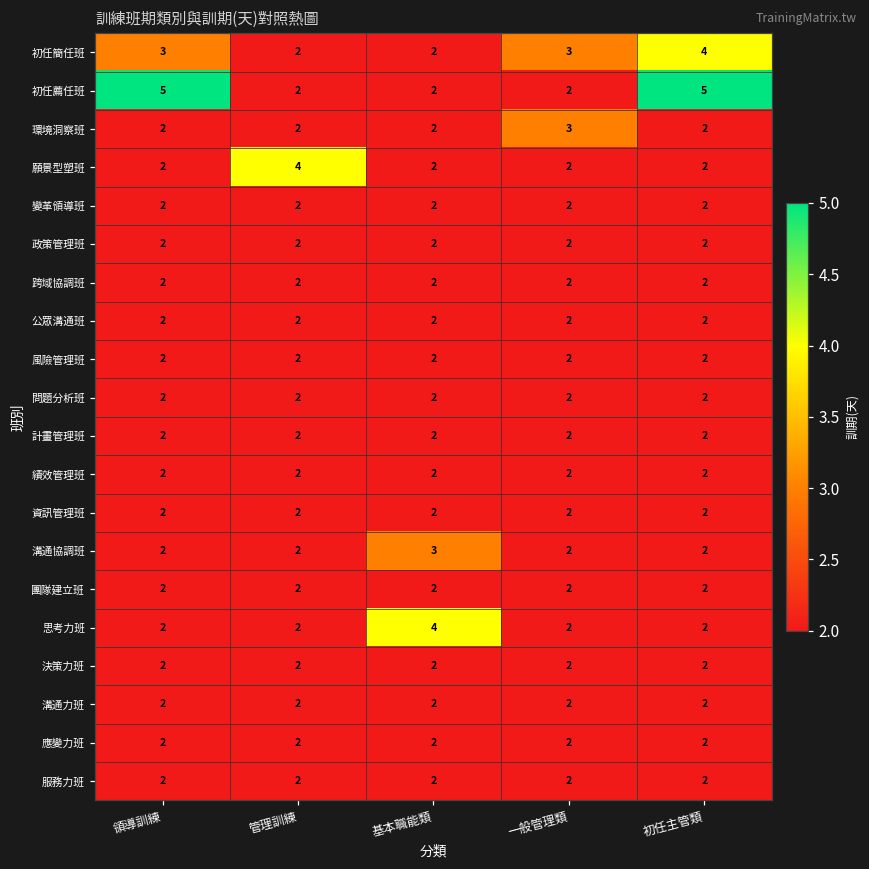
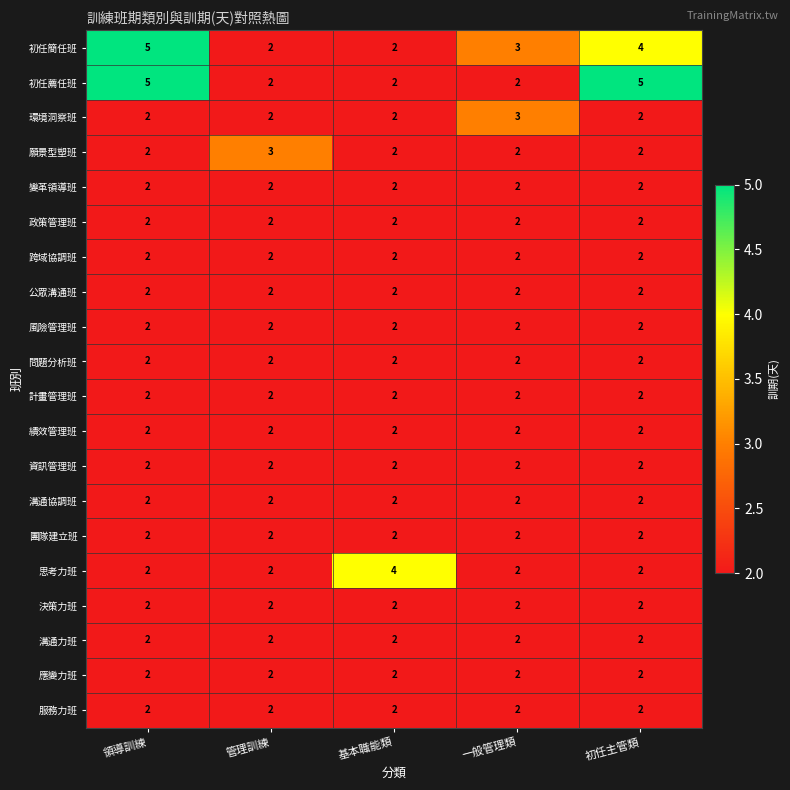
初任簡任班, 領導訓練: 3 -> 5
願景型塑班, 管理訓練: 4 -> 3
溝通協調班, 基本職能類: 3 -> 2
